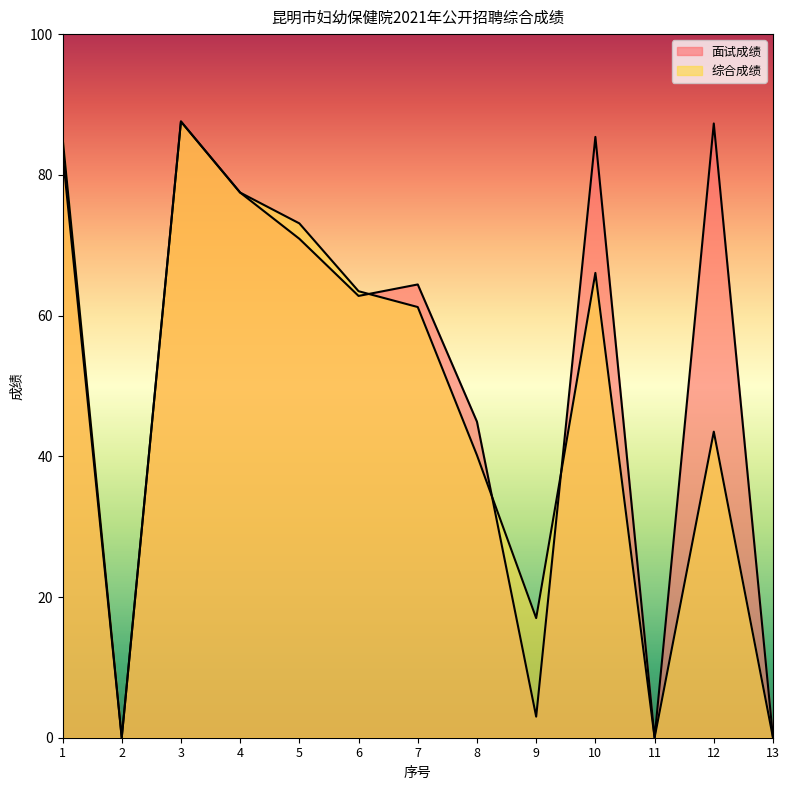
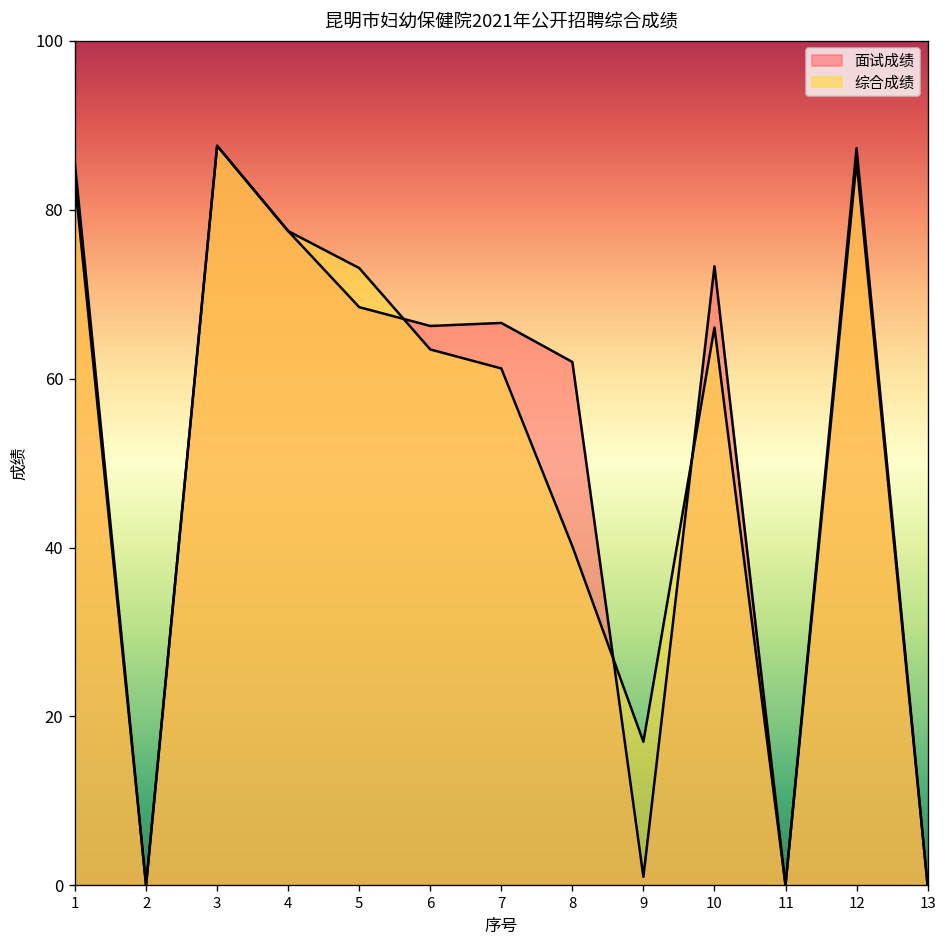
面试成绩, 5: 71 -> 68
面试成绩, 6: 63 -> 66
面试成绩, 7: 64 -> 67
面试成绩, 8: 45 -> 62
面试成绩, 9: 3 -> 1
面试成绩, 10: 85 -> 73
综合成绩, 12: 44 -> 86
